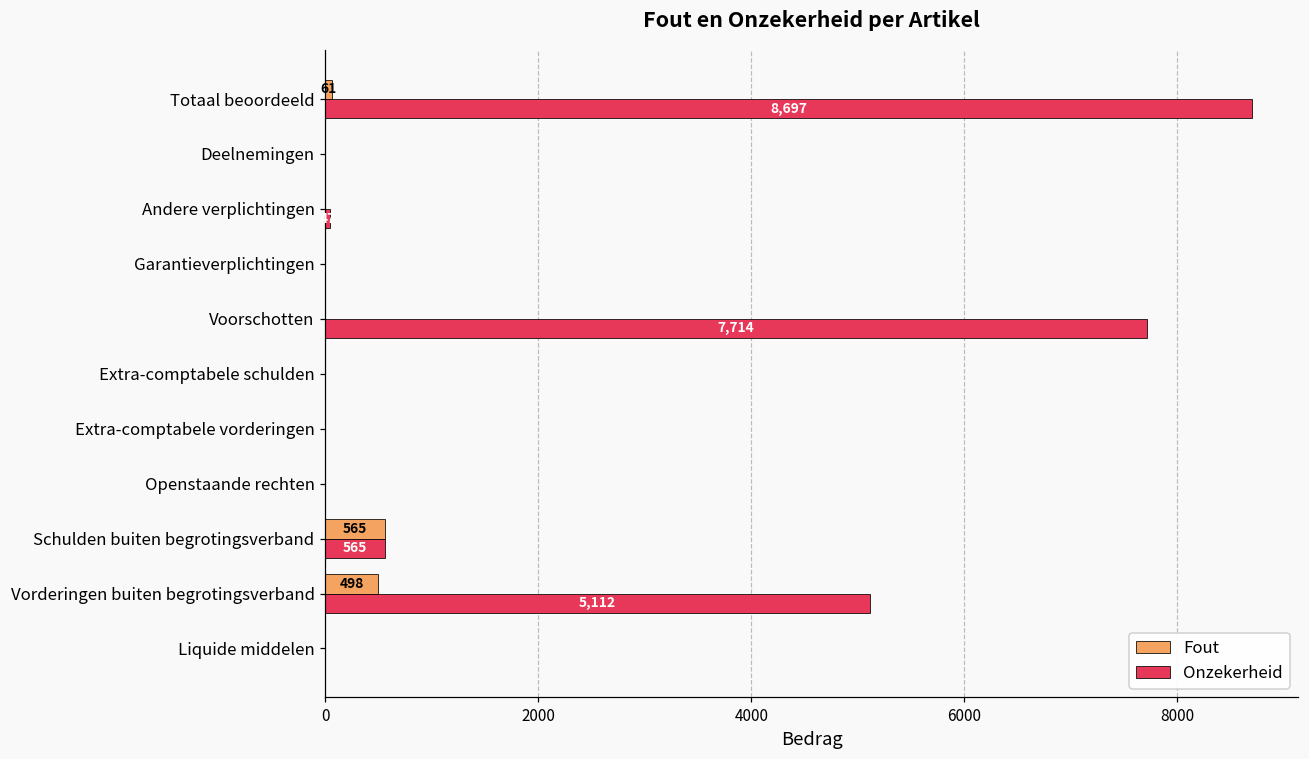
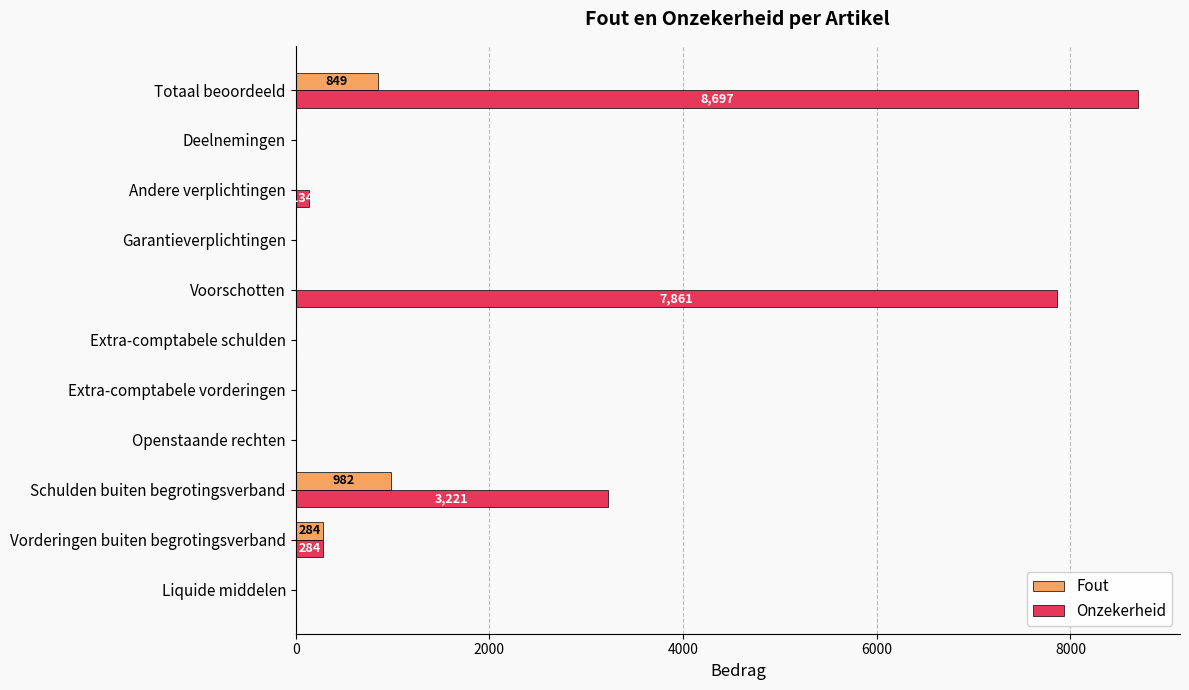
Fout, Totaal beoordeeld: 61 -> 849
Onzekerheid, Andere verplichtingen: 0 -> 100
Onzekerheid, Voorschotten: 7,714 -> 7,861
Fout, Schulden buiten begrotingsverband: 565 -> 982
Onzekerheid, Schulden buiten begrotingsverband: 565 -> 3,221
Fout, Vorderingen buiten begrotingsverband: 498 -> 284
Onzekerheid, Vorderingen buiten begrotingsverband: 5,112 -> 284
